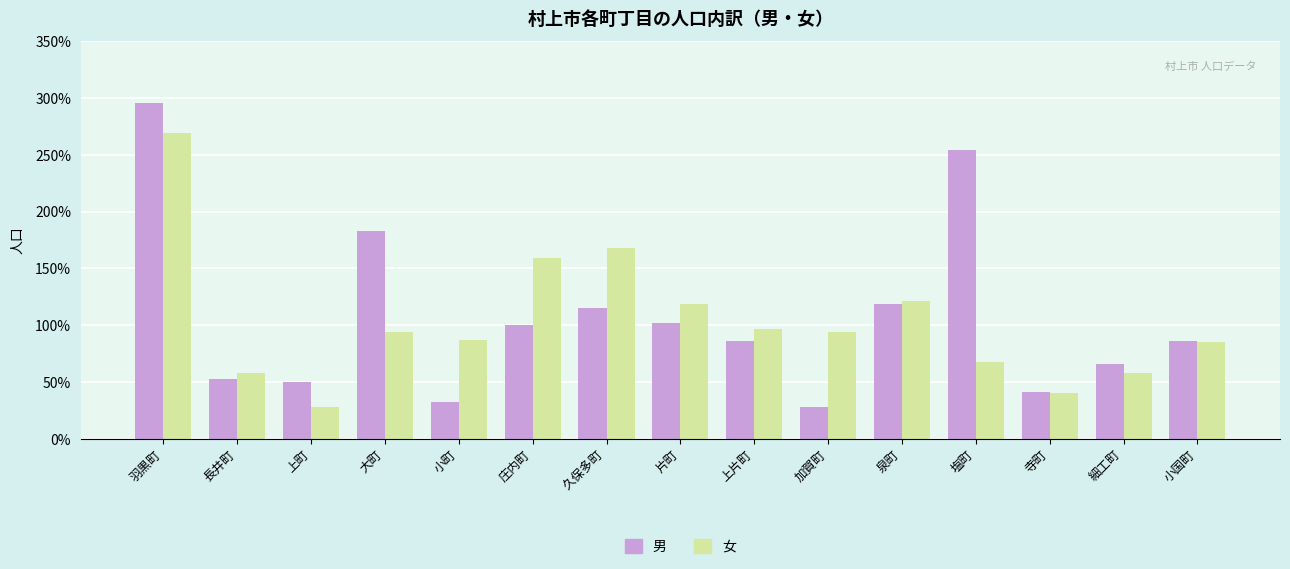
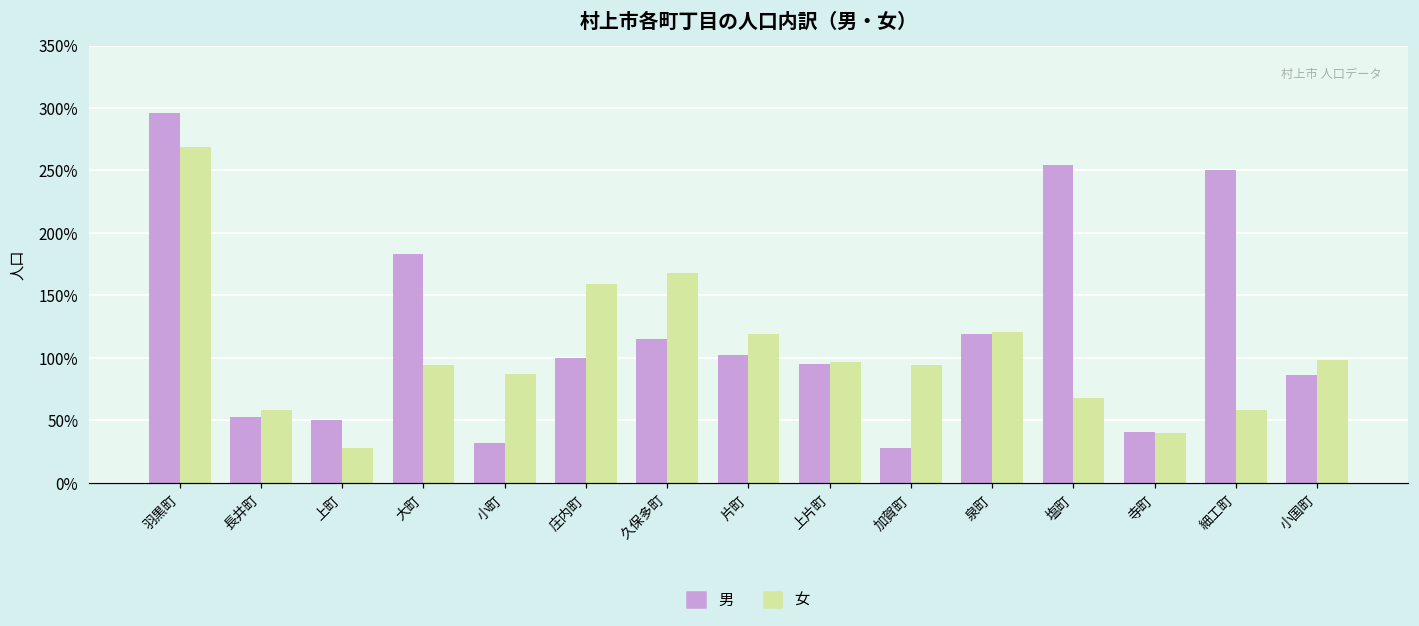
男, 上片町: 86% -> 95%
男, 細工町: 66% -> 250%
女, 小国町: 85% -> 98%
